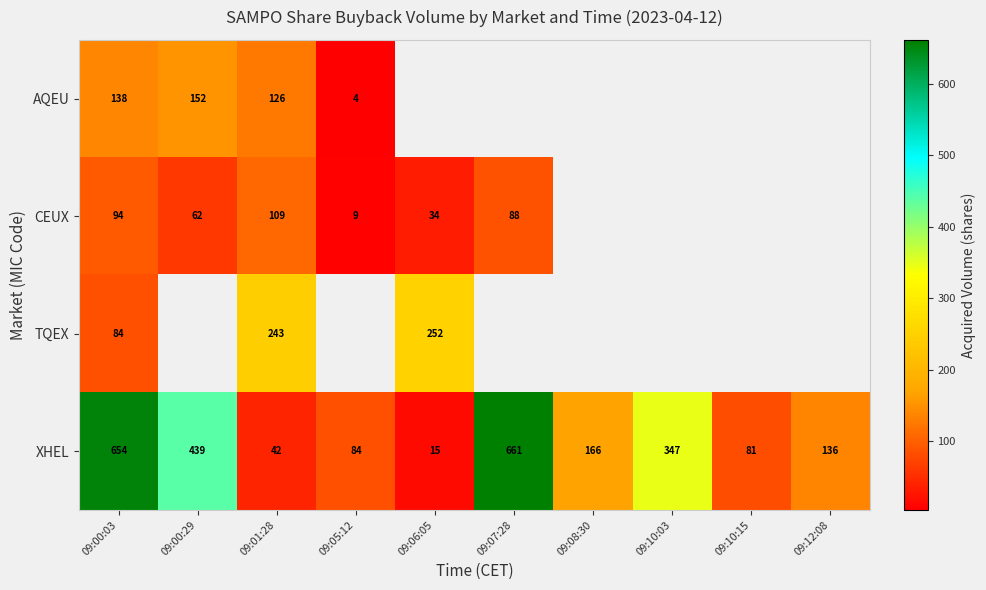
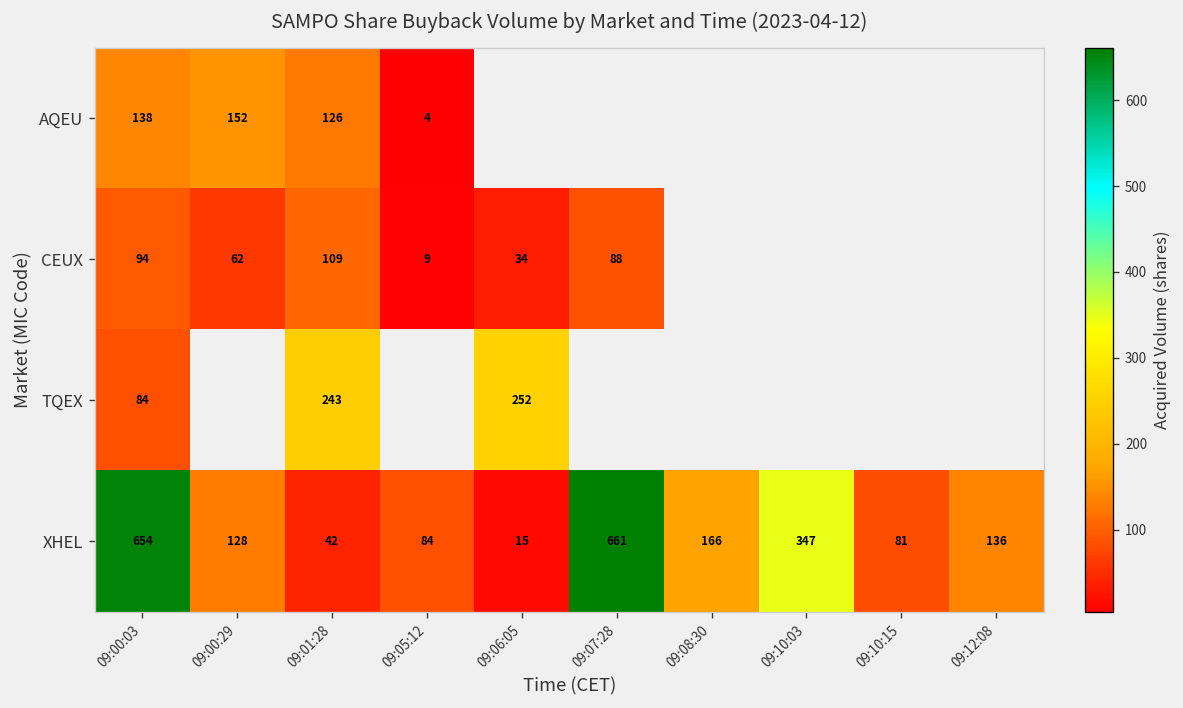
XHEL, 09:00:29: 439 -> 128
